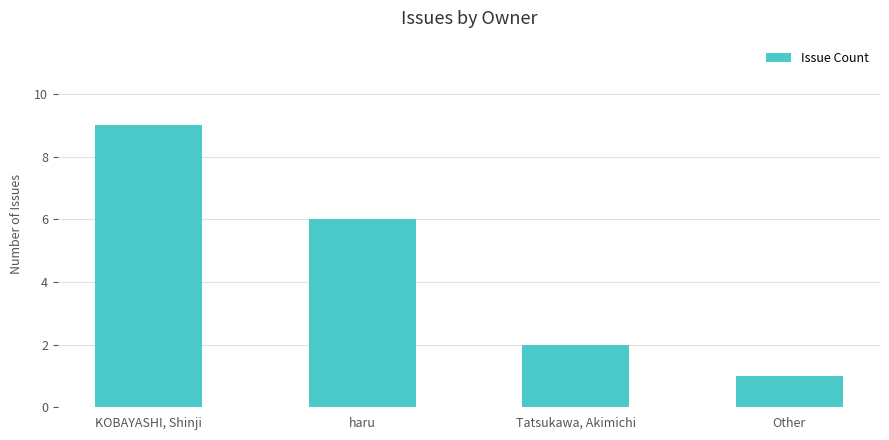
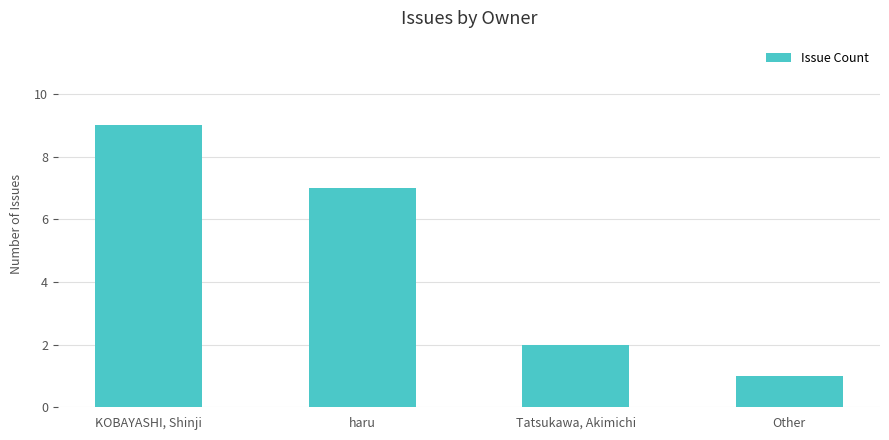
haru: 6 -> 7
